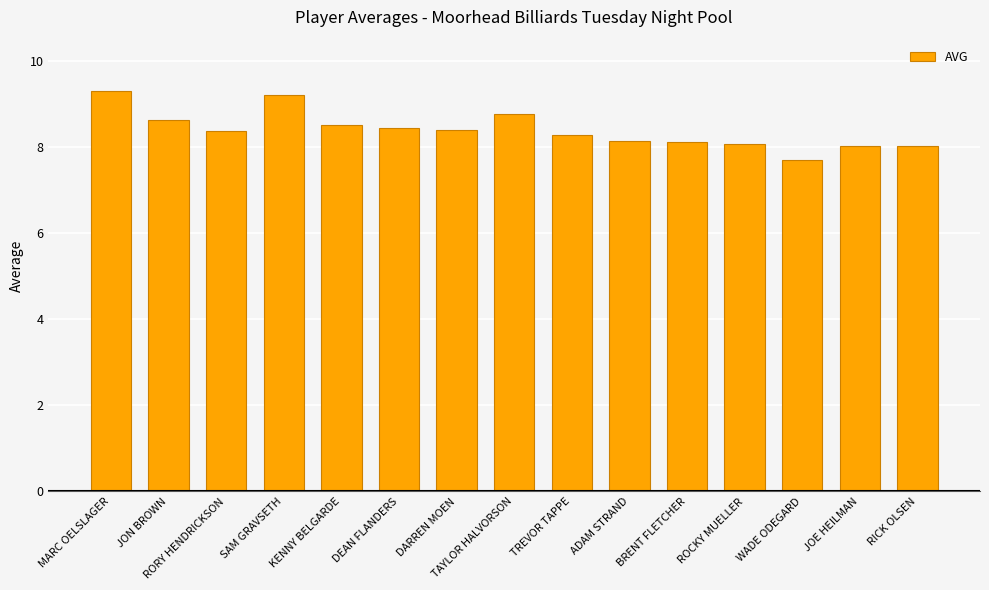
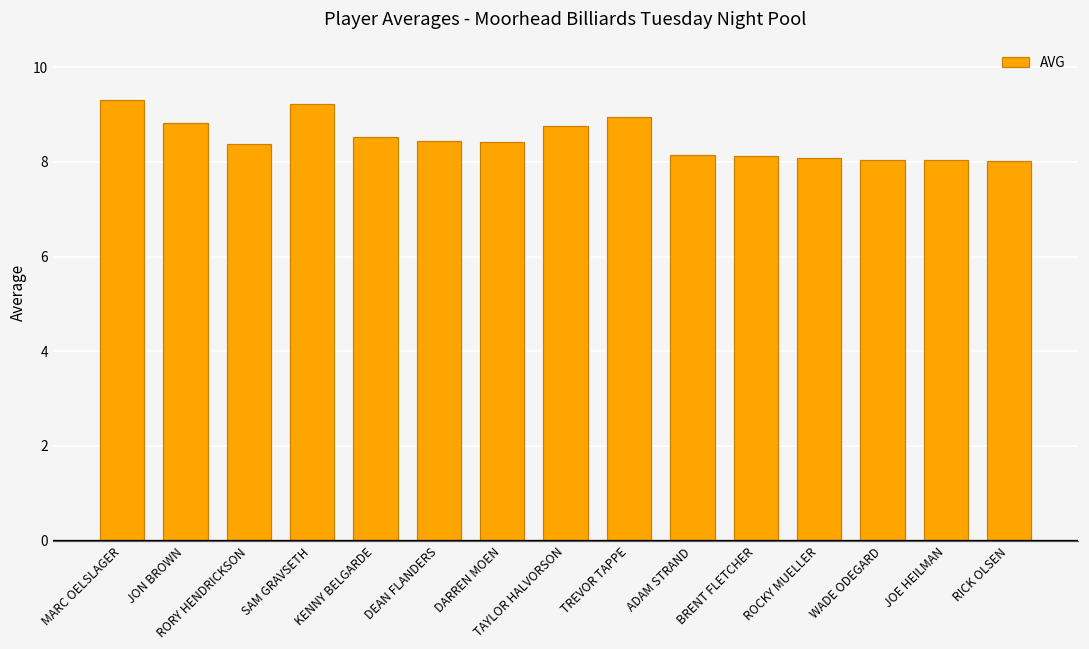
JON BROWN: 8.6 -> 8.8
TREVOR TAPPE: 8.3 -> 9.0
WADE ODEGARD: 7.7 -> 8.0
